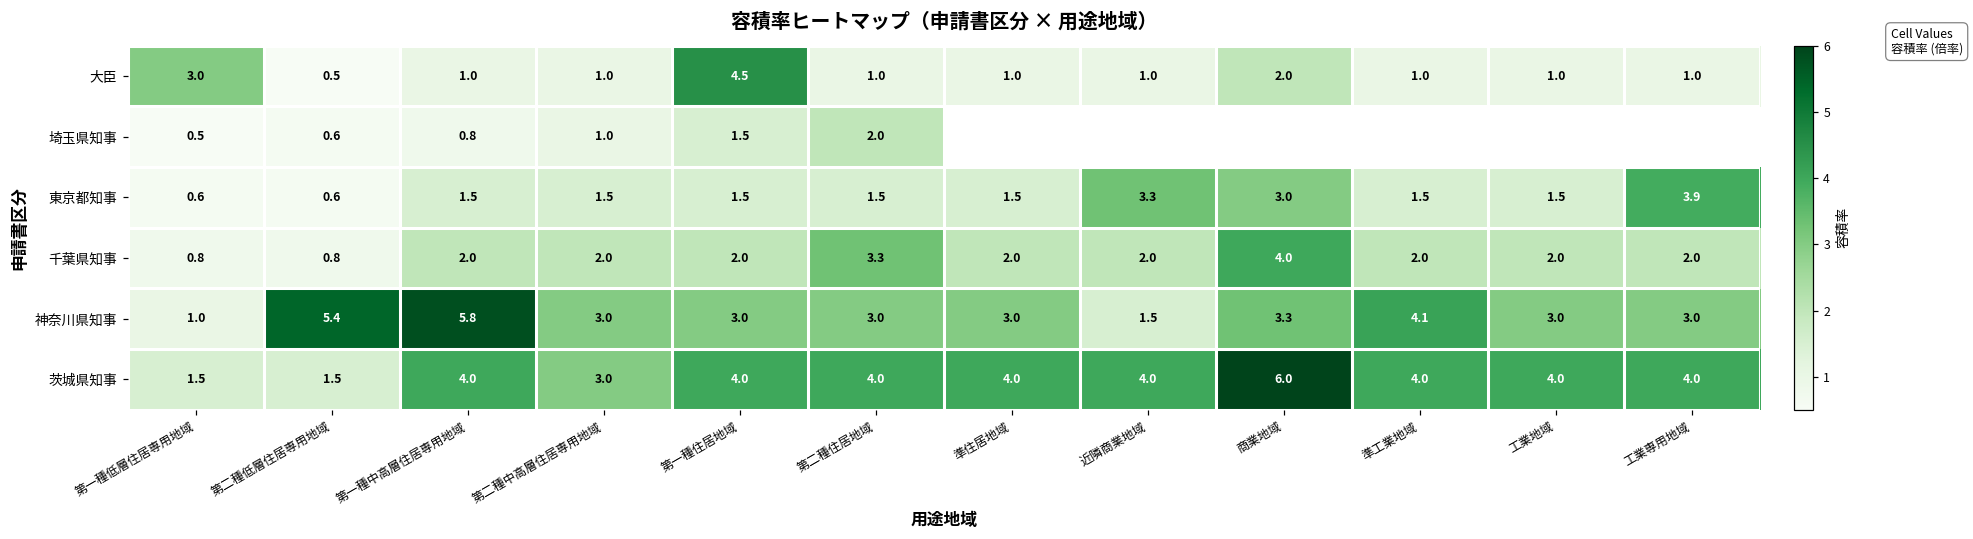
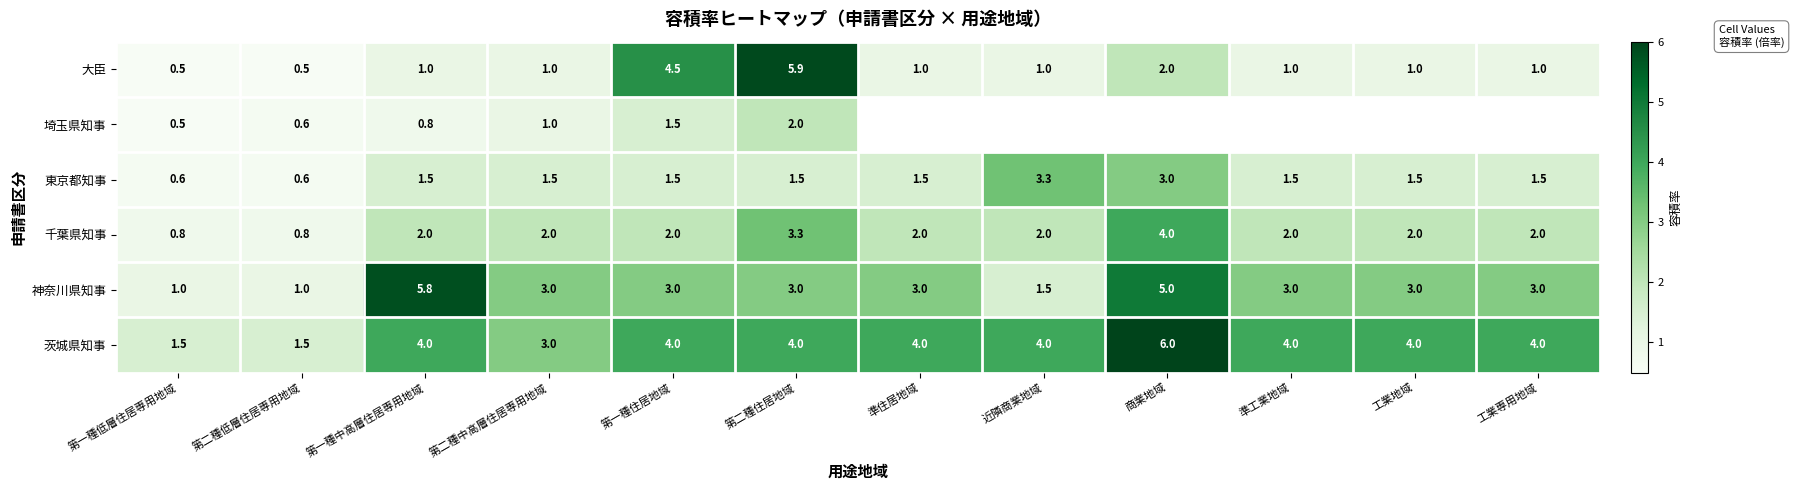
大臣, 第一種低層住居専用地域: 3.0 -> 0.5
大臣, 第二種住居地域: 1.0 -> 5.9
東京都知事, 工業専用地域: 3.9 -> 1.5
神奈川県知事, 第二種低層住居専用地域: 5.4 -> 1.0
神奈川県知事, 商業地域: 3.3 -> 5.0
神奈川県知事, 準工業地域: 4.1 -> 3.0
